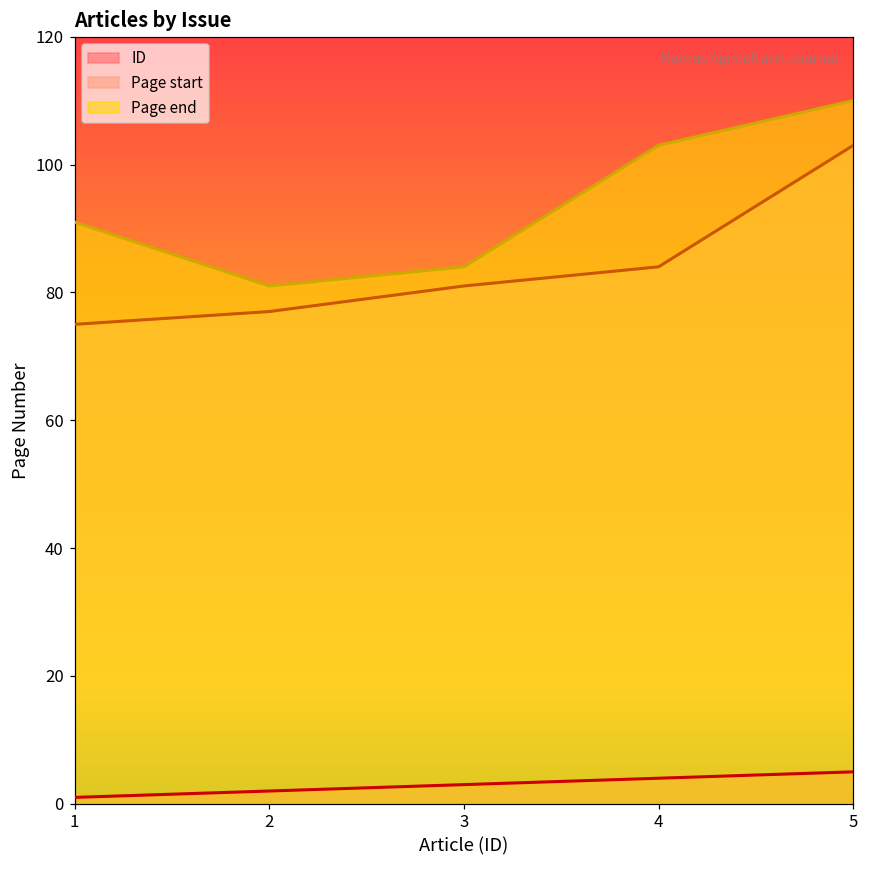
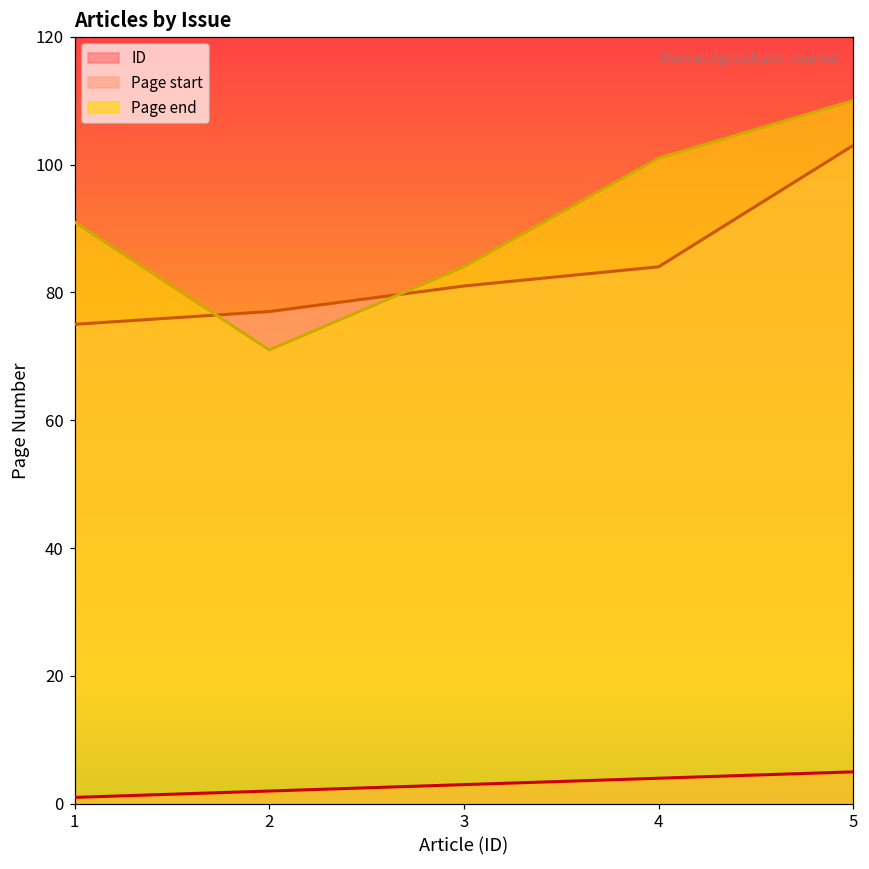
Page end, 2: 81 -> 71
Page end, 4: 103 -> 101
